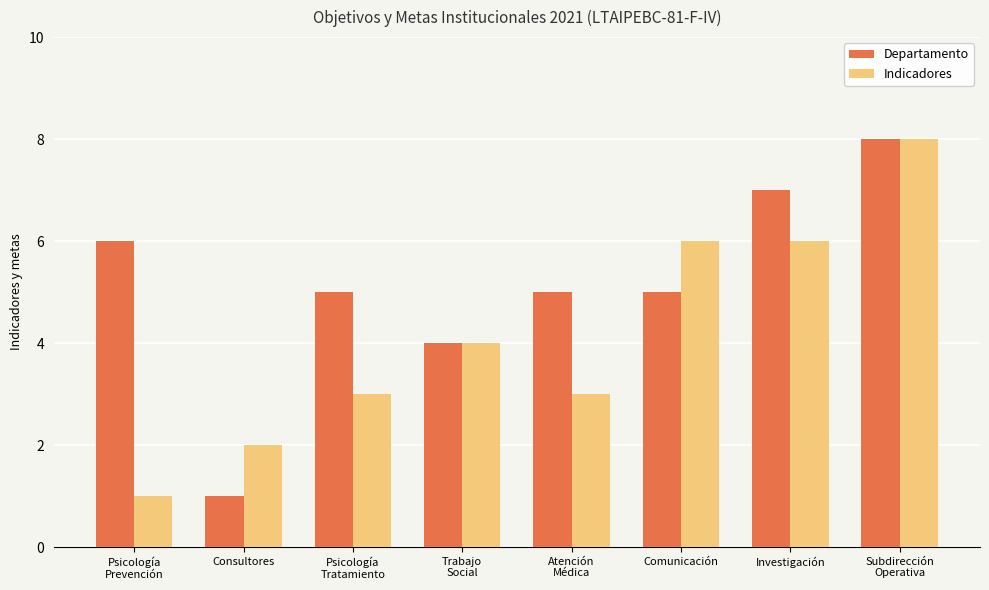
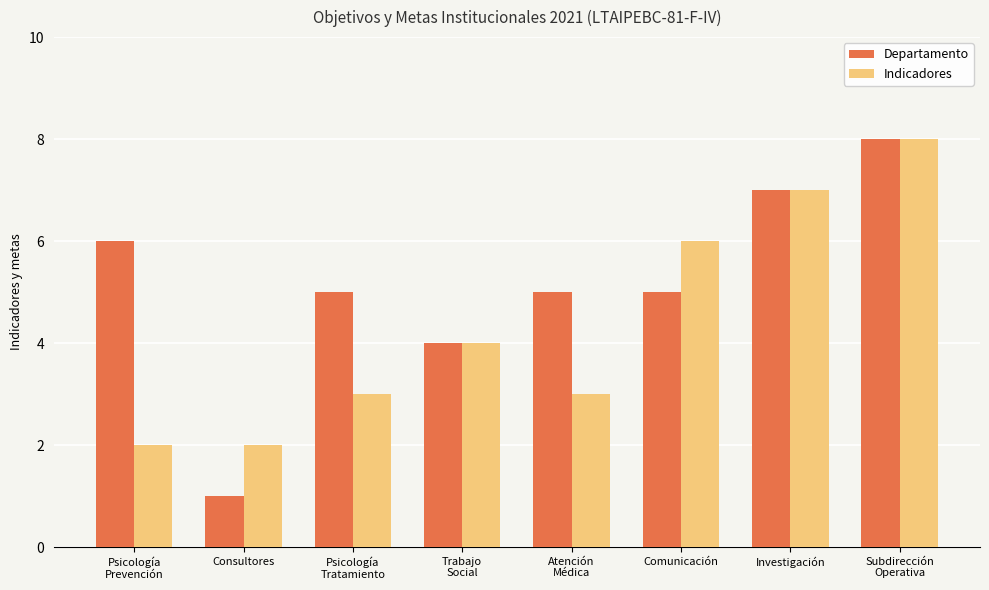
Indicadores, Psicología Prevención: 1 -> 2
Indicadores, Investigación: 6 -> 7
